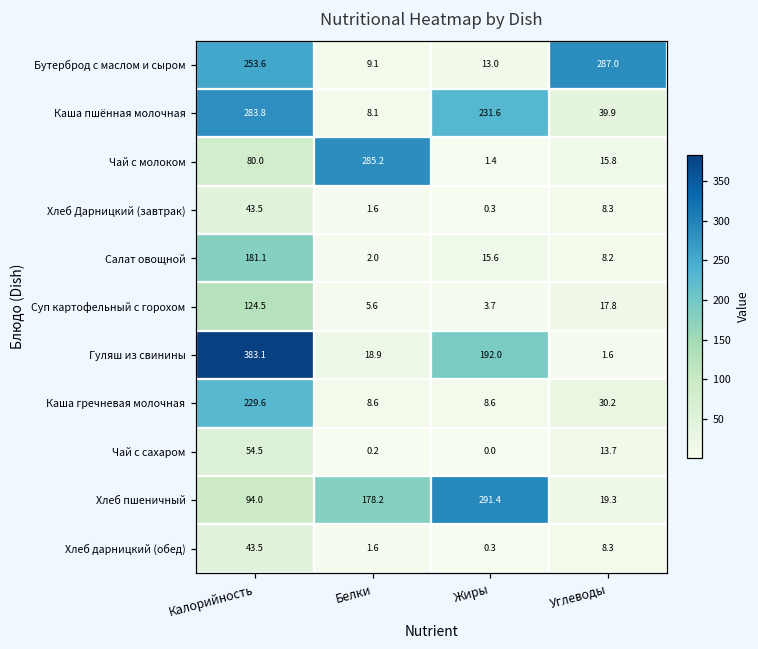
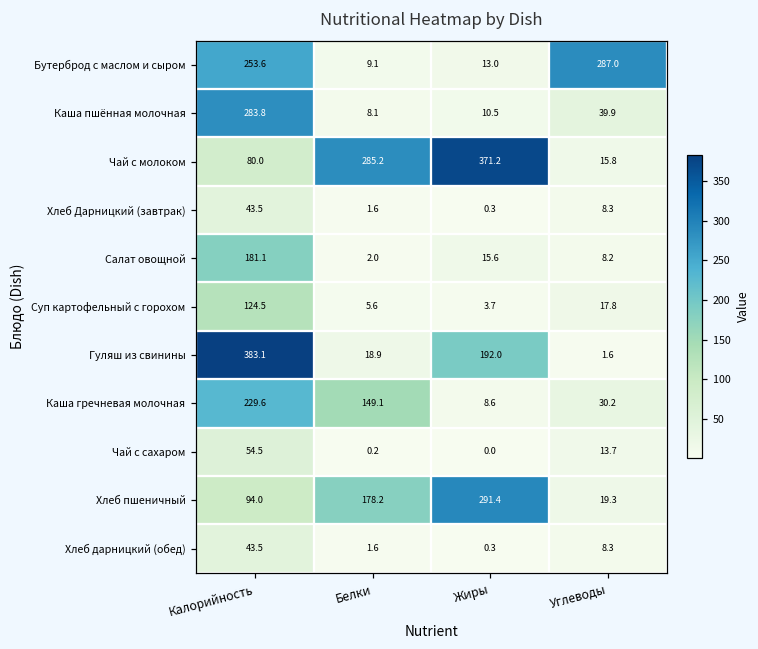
Каша пшённая молочная, Жиры: 231.6 -> 10.5
Чай с молоком, Жиры: 1.4 -> 371.2
Каша гречневая молочная, Белки: 8.6 -> 149.1
